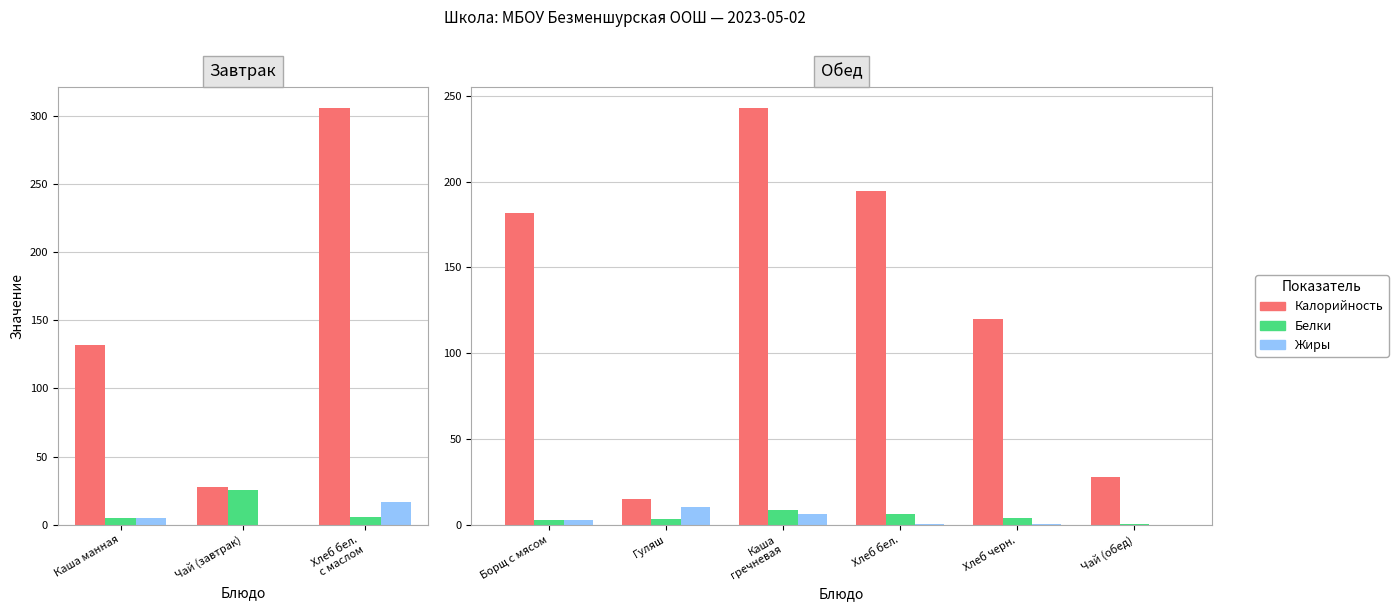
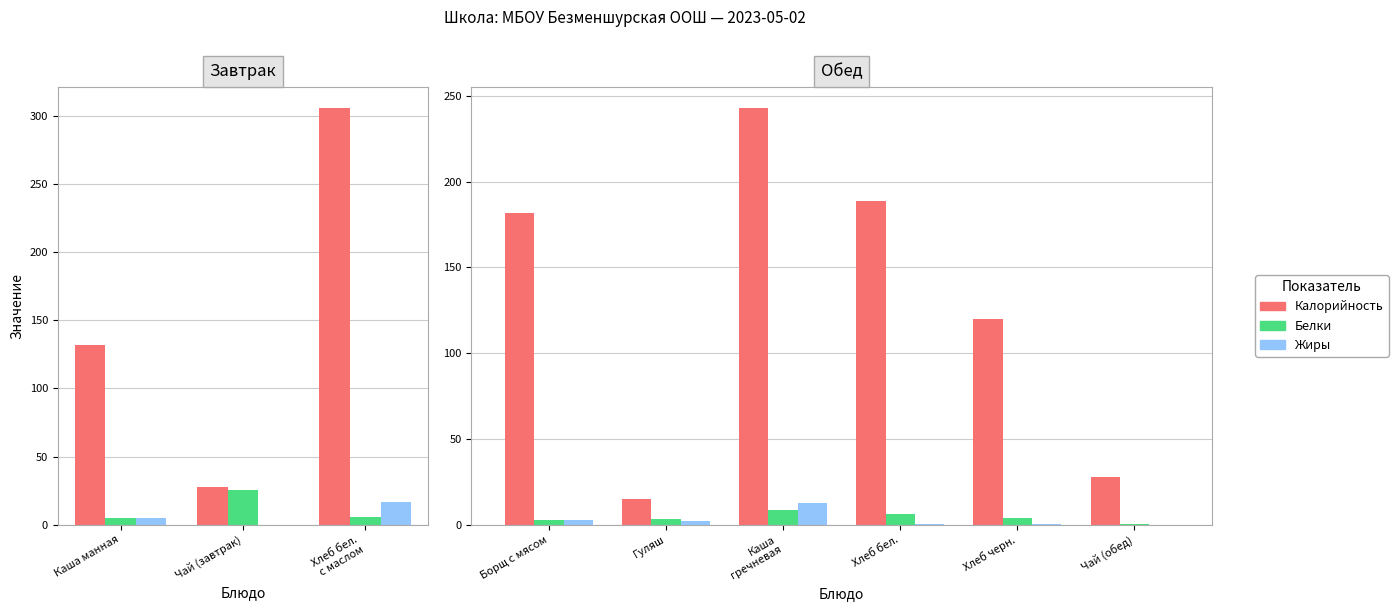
Обед, Жиры, Гуляш: 10 -> 2
Обед, Жиры, Каша гречневая: 6 -> 13
Обед, Калорийность, Хлеб бел.: 195 -> 189
